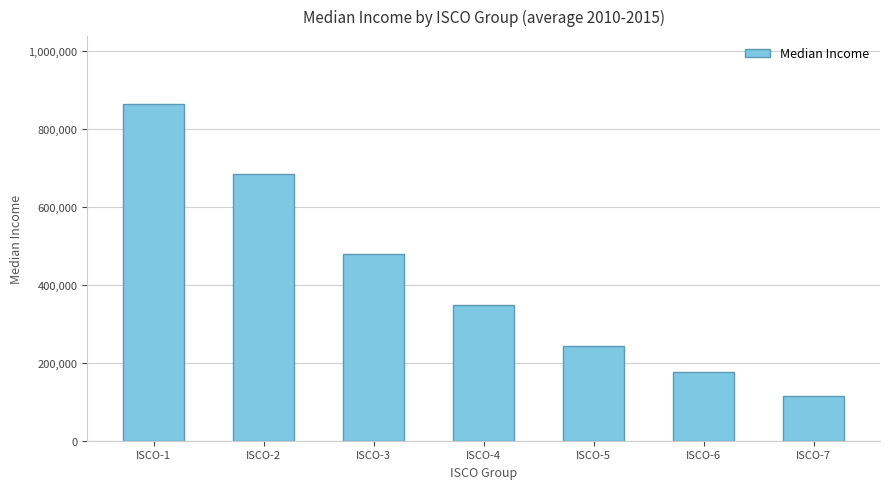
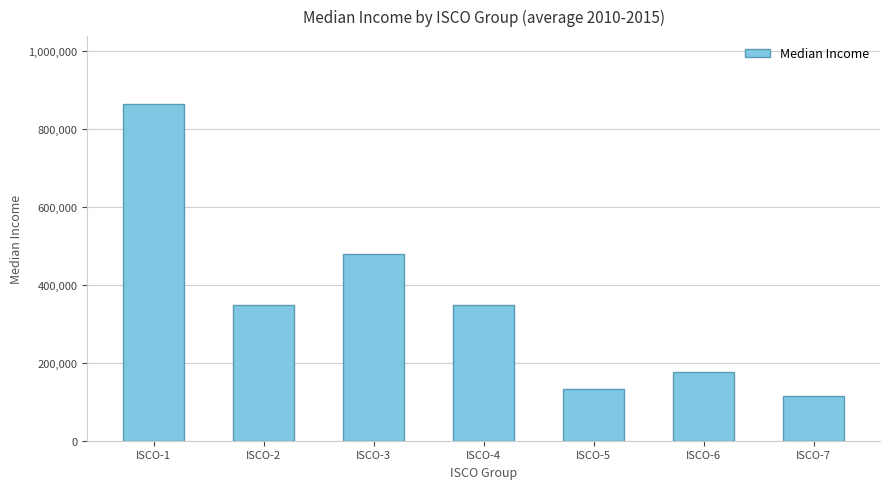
ISCO-2: 680,000 -> 350,000
ISCO-5: 240,000 -> 130,000
